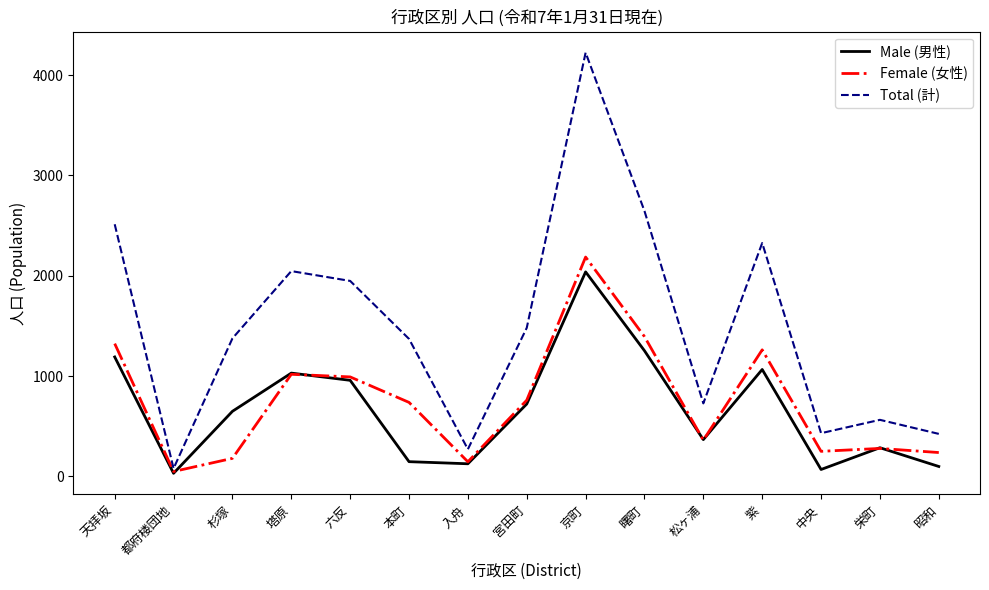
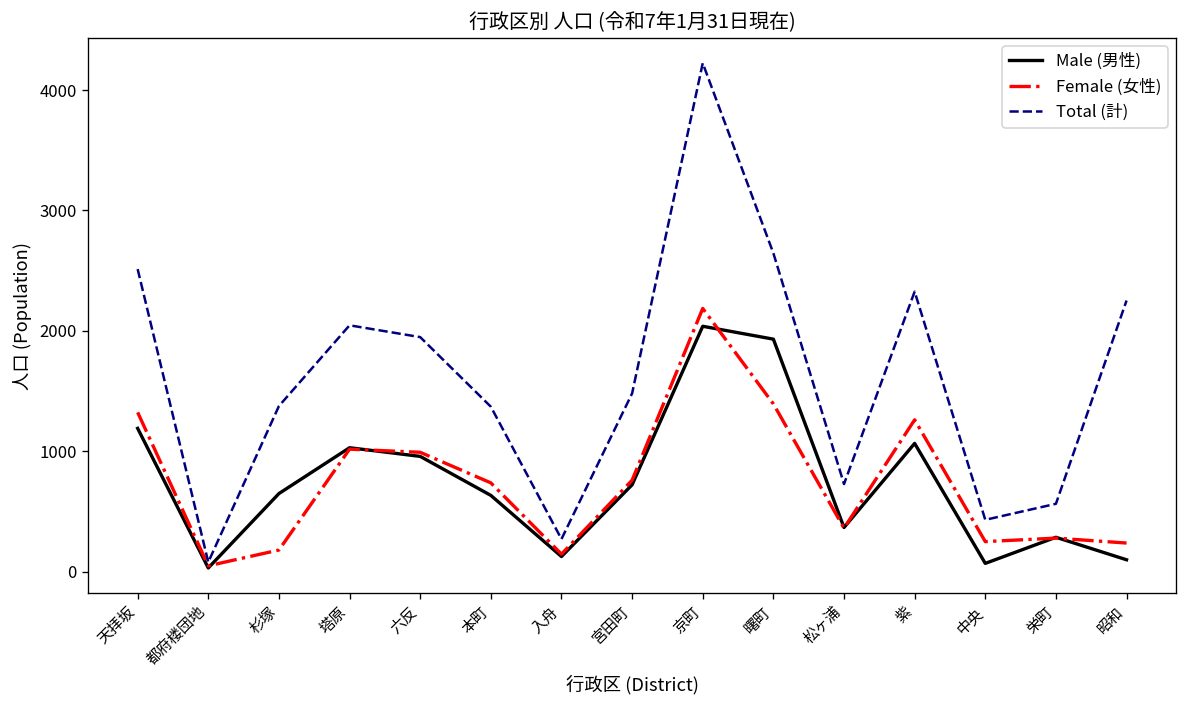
Male (男性), 本町: 150 -> 630
Male (男性), 曙町: 1250 -> 1930
Total (計), 昭和: 420 -> 2250
